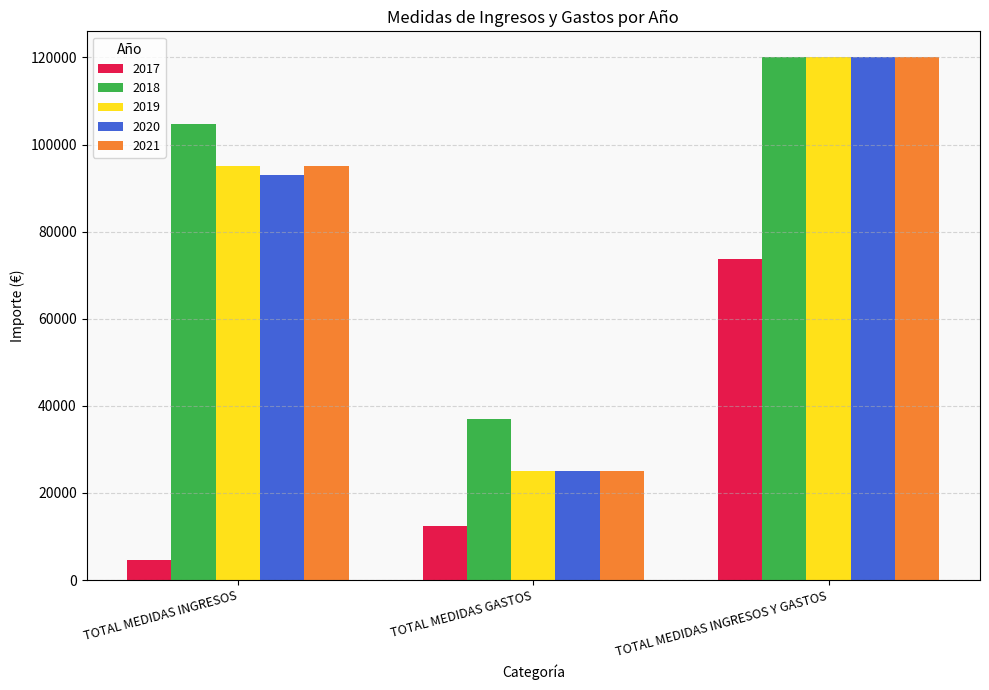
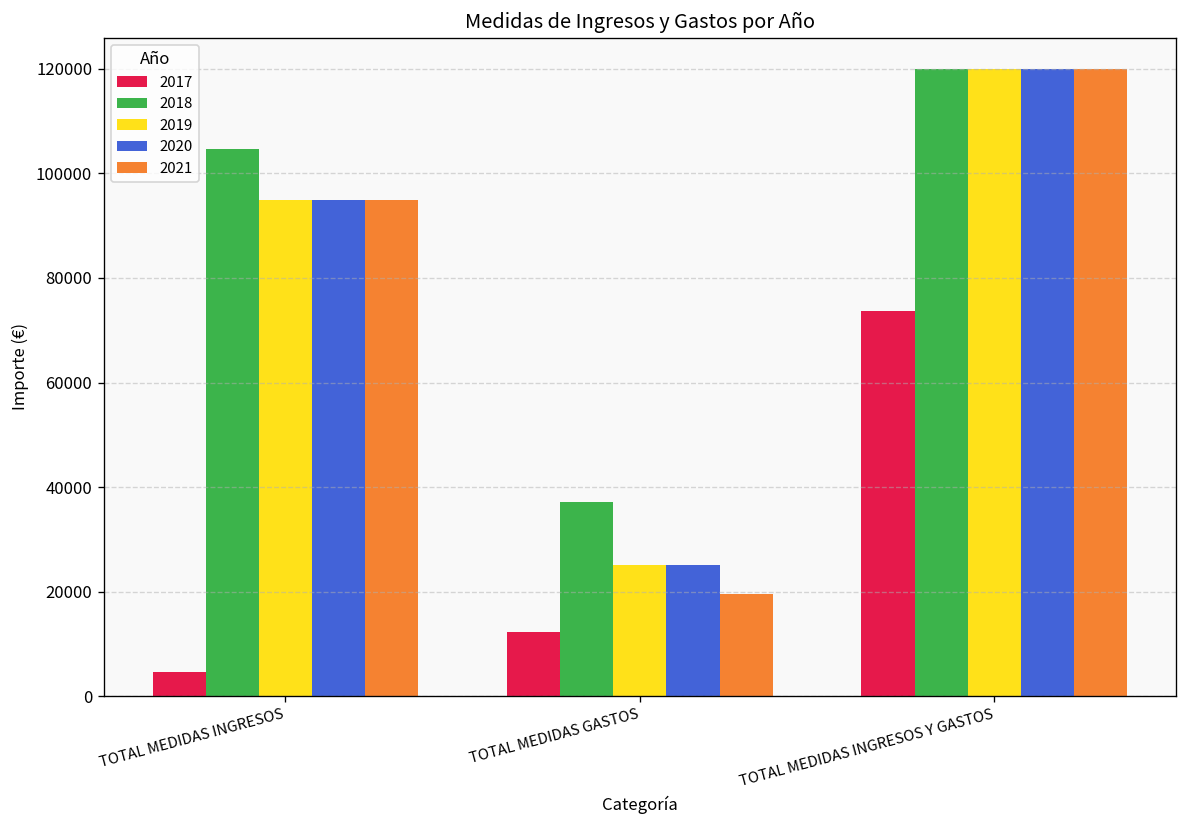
2020, TOTAL MEDIDAS INGRESOS: 93000 -> 95000
2021, TOTAL MEDIDAS GASTOS: 25000 -> 19000
